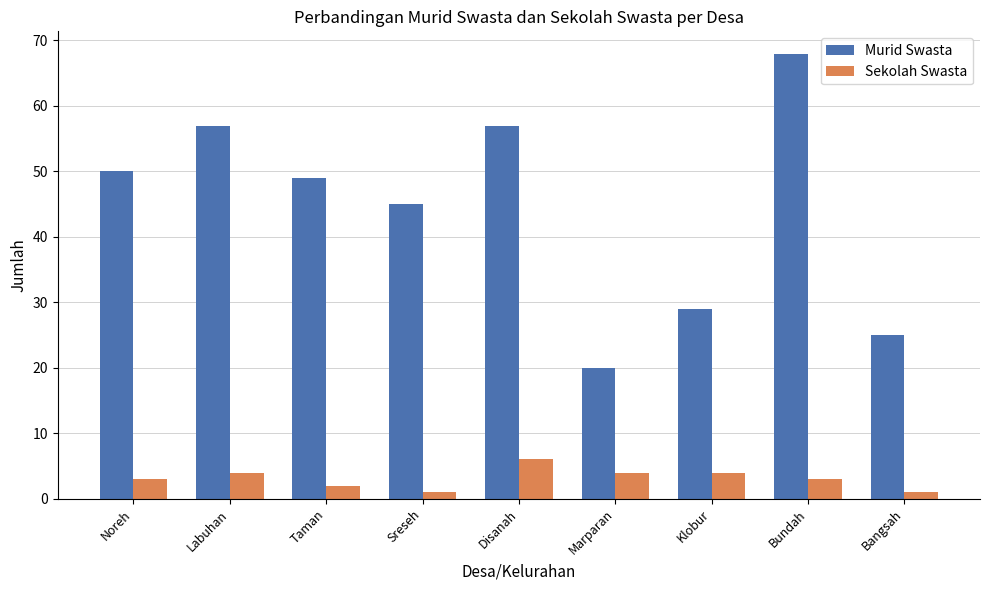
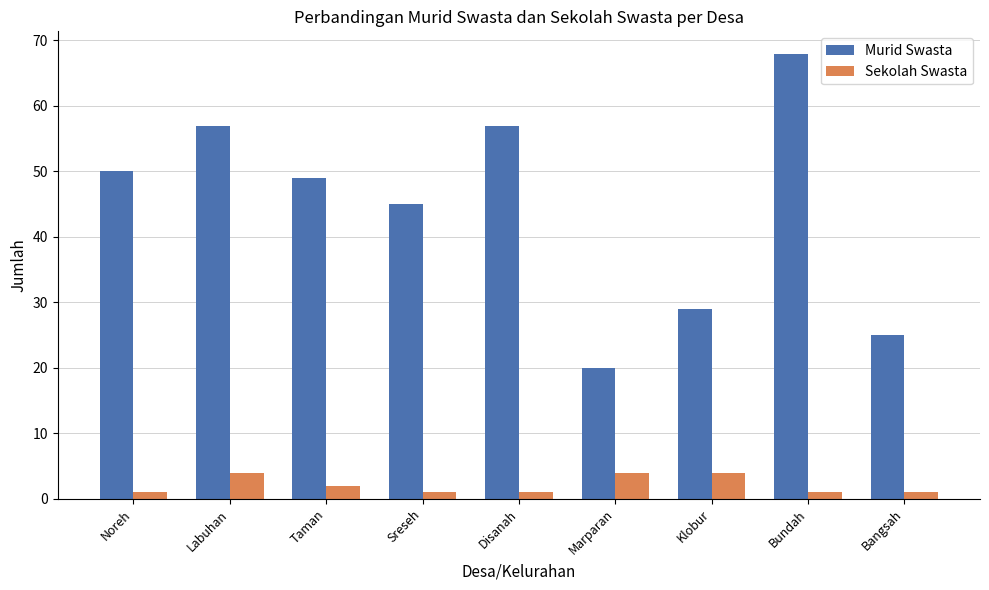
Sekolah Swasta, Noreh: 3 -> 1
Sekolah Swasta, Disanah: 6 -> 1
Sekolah Swasta, Bundah: 3 -> 1
